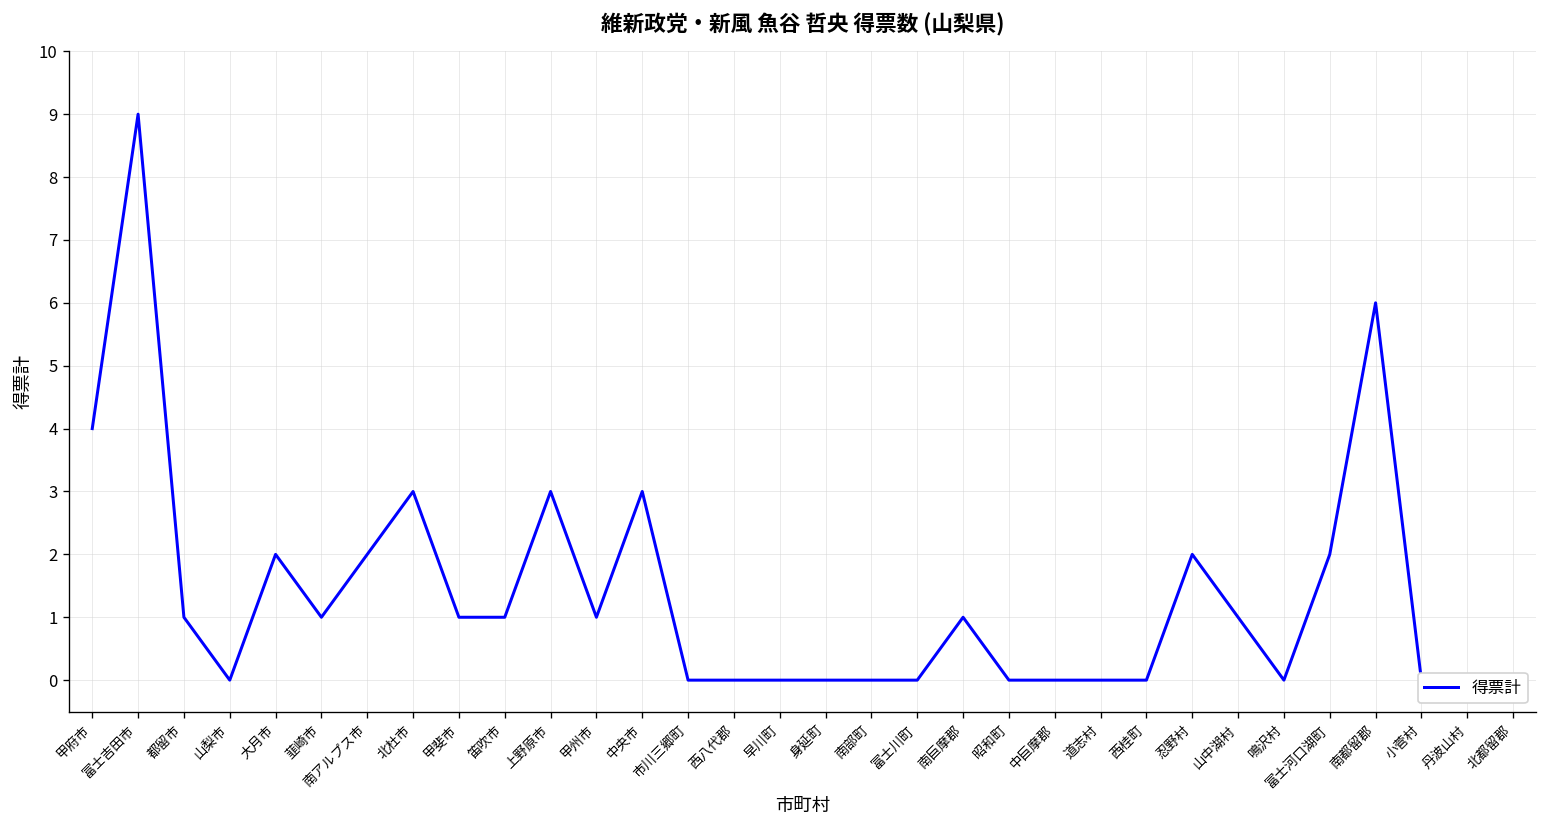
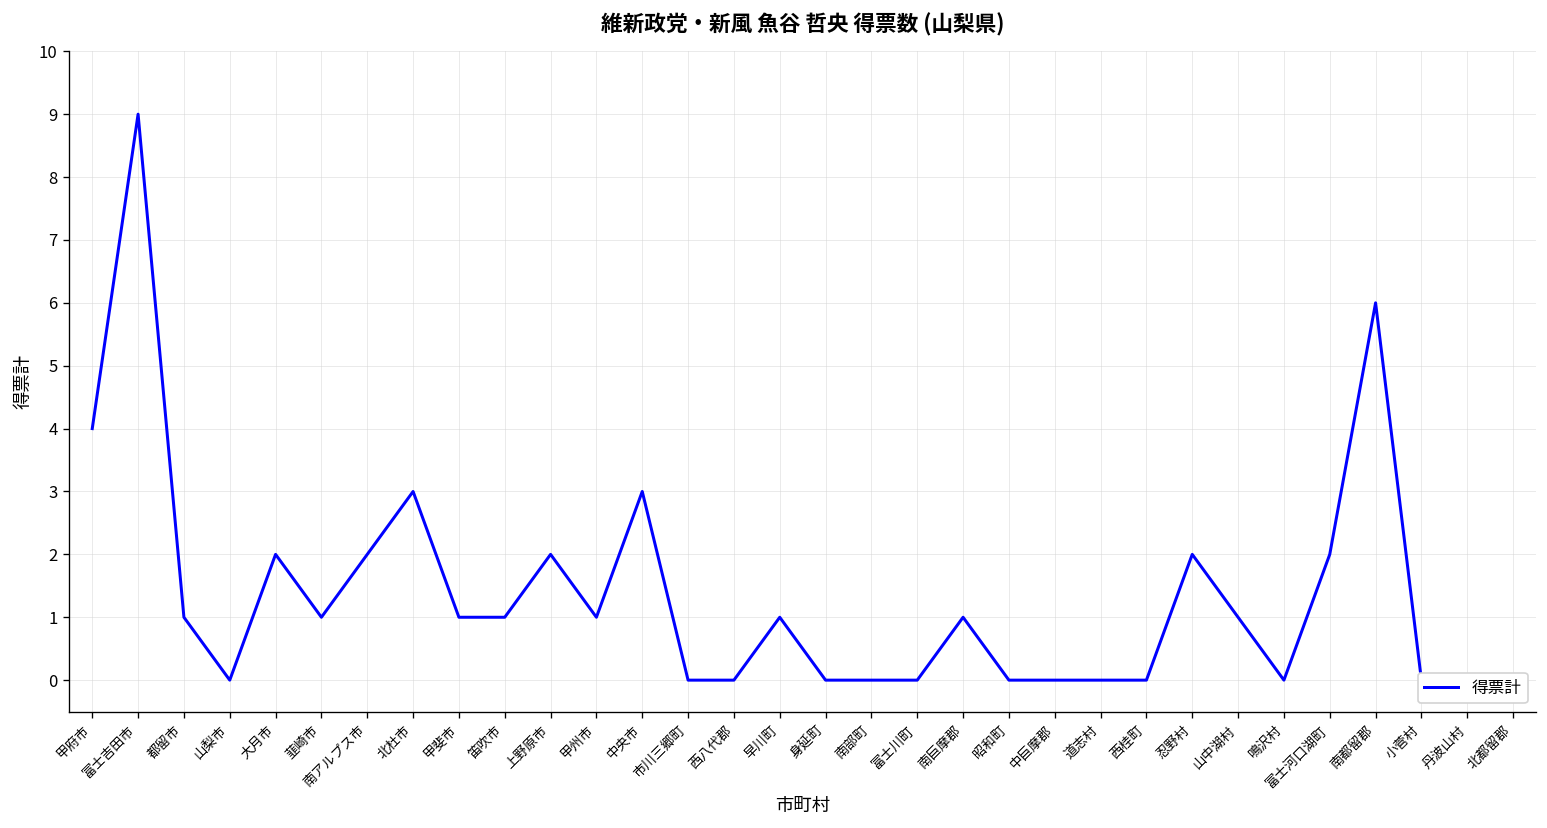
上野原市: 3 -> 2
早川町: 0 -> 1
